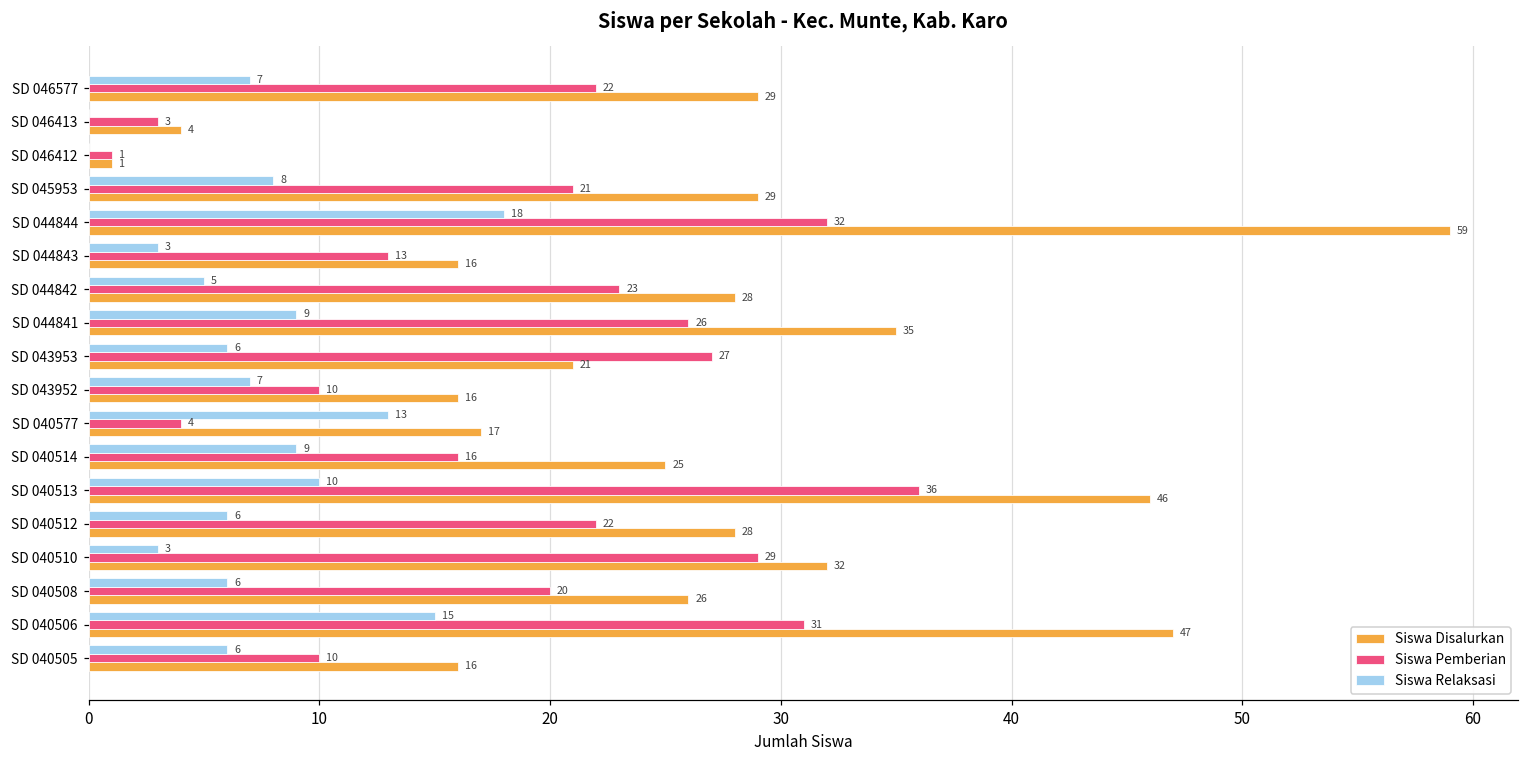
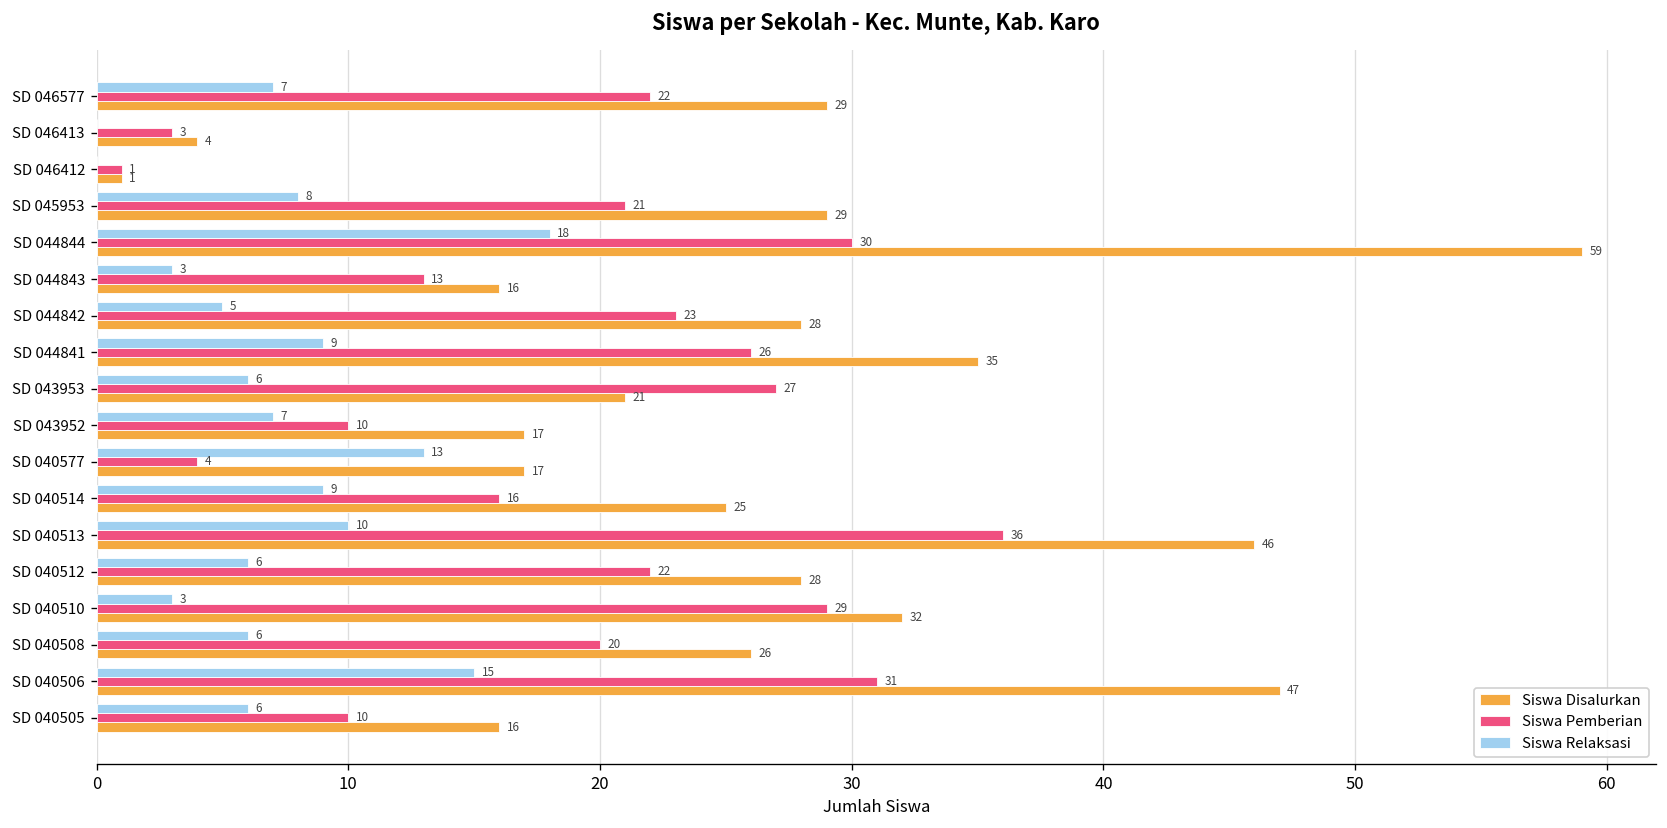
Siswa Pemberian, SD 044844: 32 -> 30
Siswa Disalurkan, SD 043952: 16 -> 17
